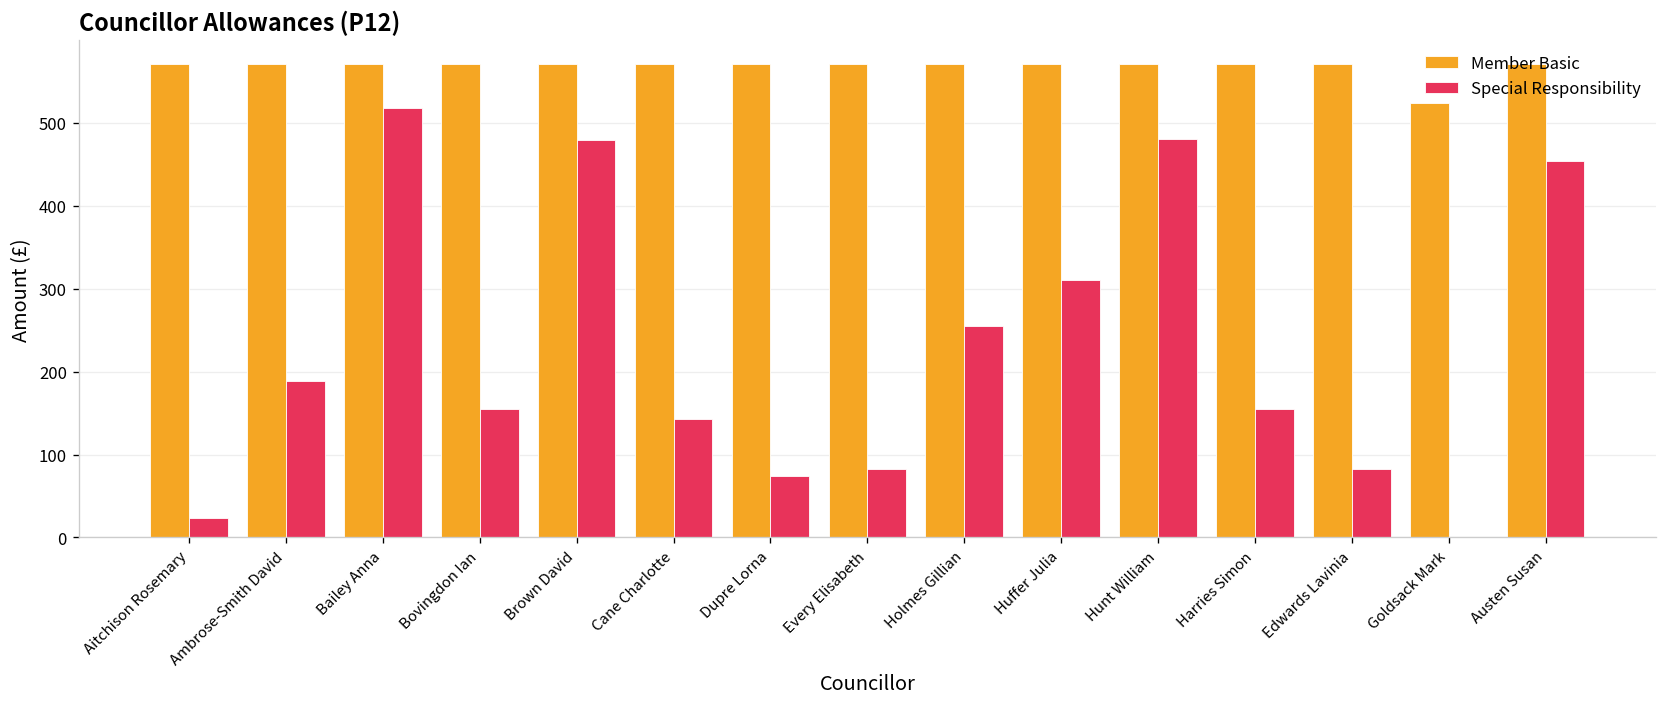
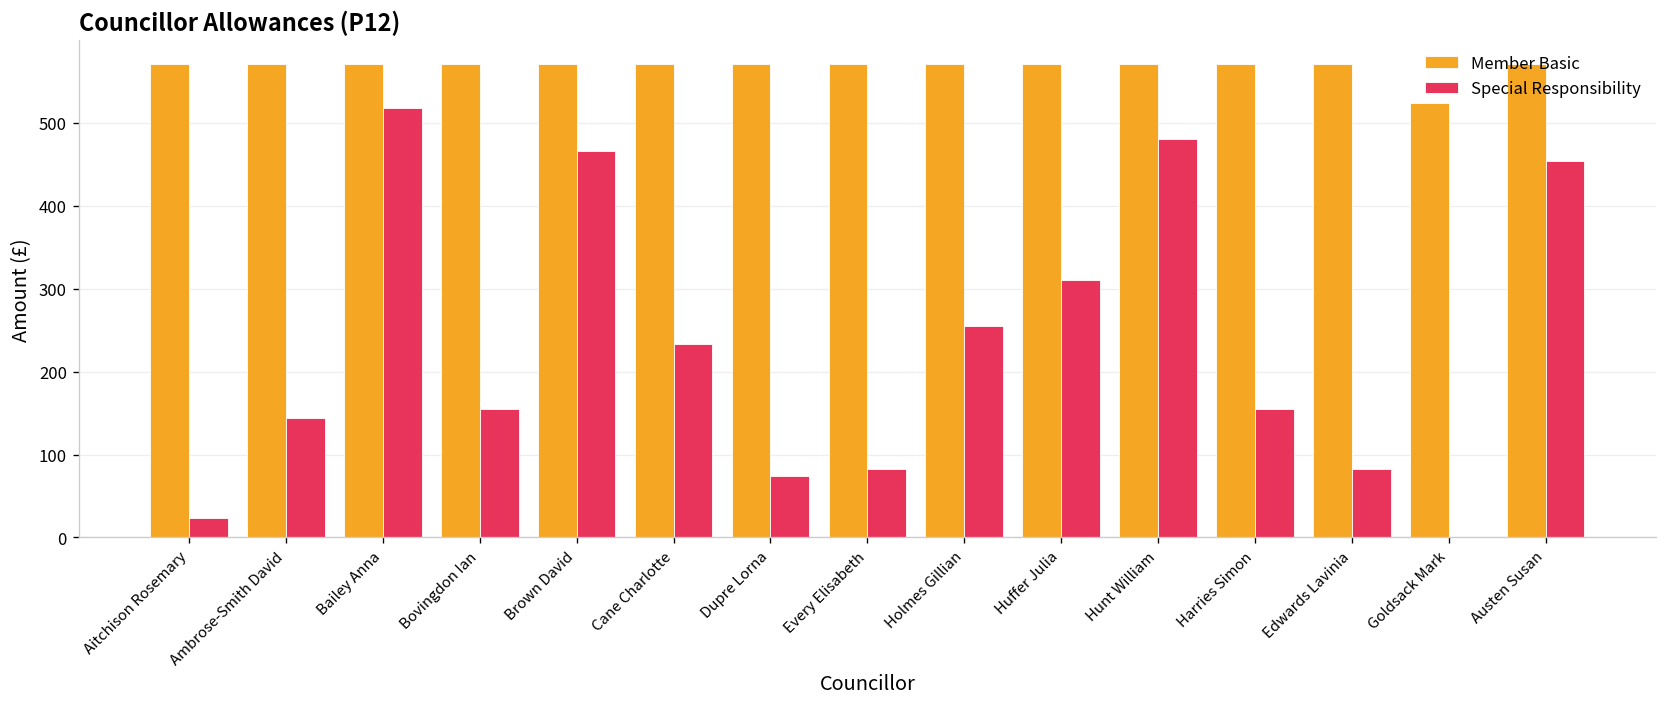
Special Responsibility, Ambrose-Smith David: 190 -> 140
Special Responsibility, Brown David: 480 -> 470
Special Responsibility, Cane Charlotte: 140 -> 230
